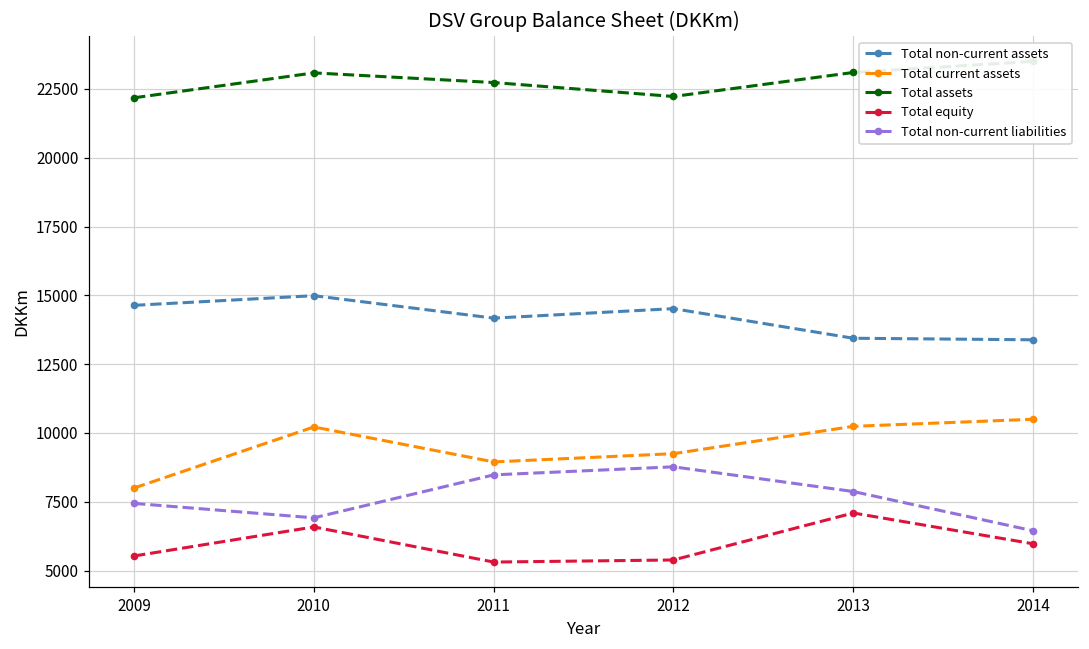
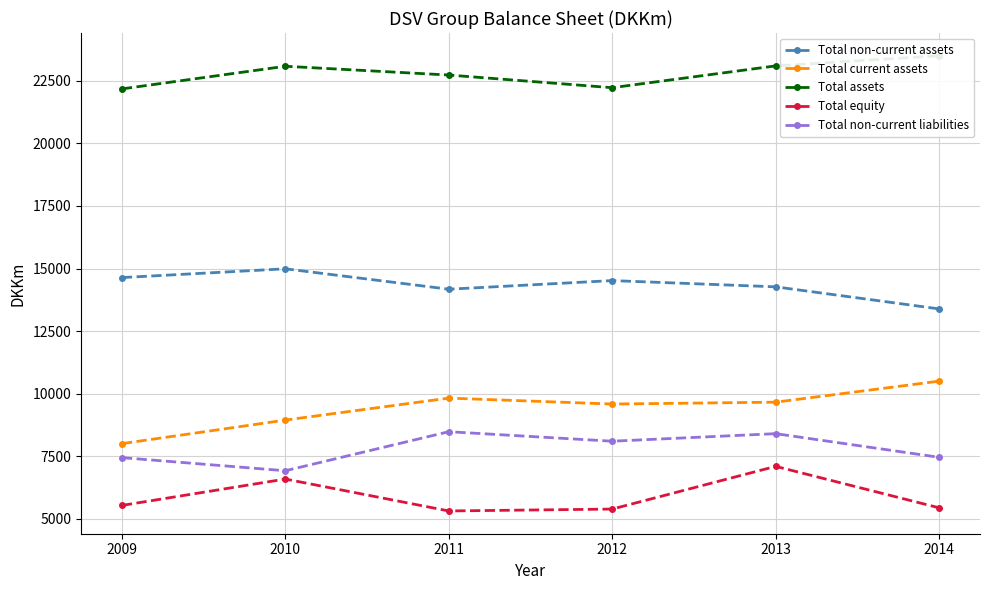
Total current assets, 2010: 10200 -> 8900
Total current assets, 2011: 8900 -> 9800
Total current assets, 2012: 9200 -> 9600
Total non-current liabilities, 2012: 8800 -> 8100
Total non-current assets, 2013: 13400 -> 14300
Total current assets, 2013: 10200 -> 9700
Total non-current liabilities, 2013: 7900 -> 8400
Total equity, 2014: 6000 -> 5400
Total non-current liabilities, 2014: 6400 -> 7500
